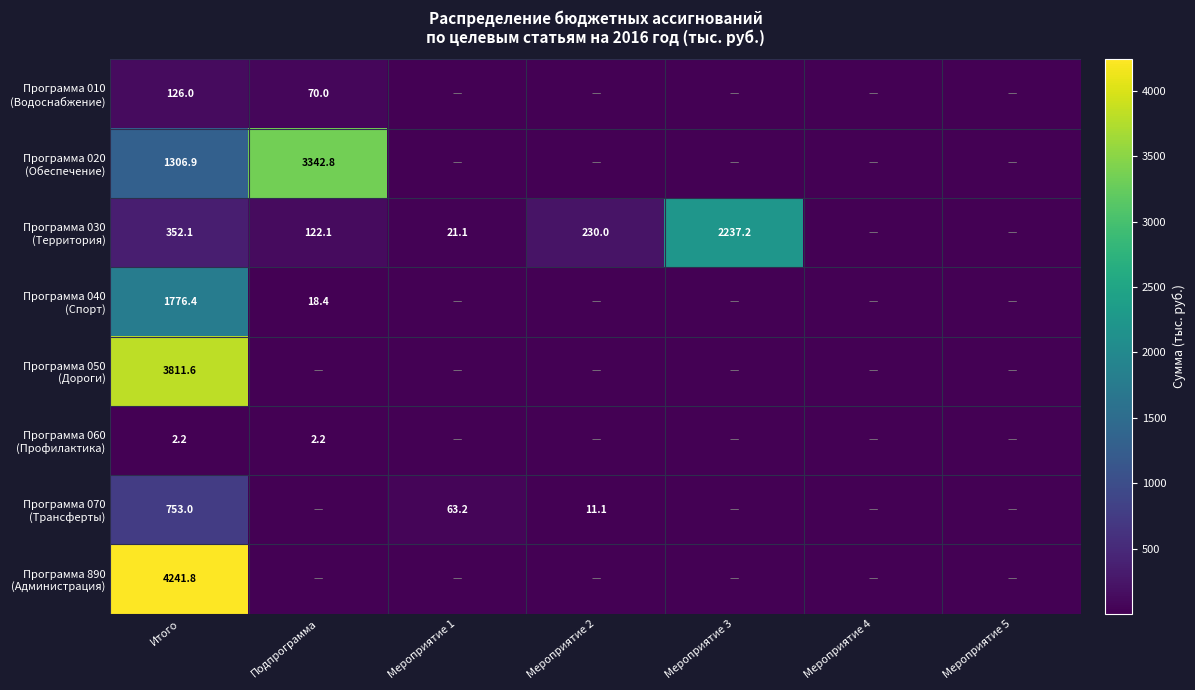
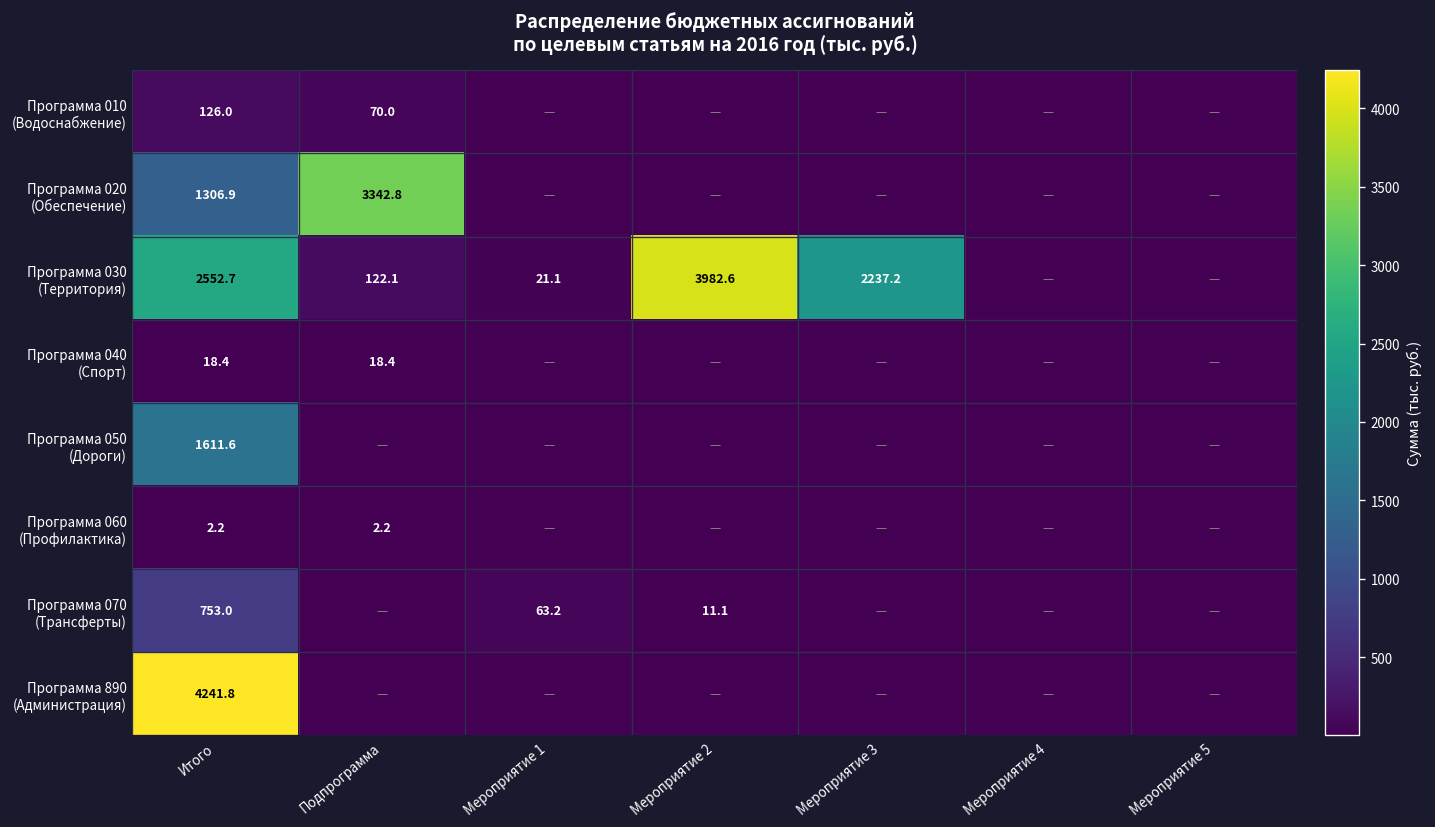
Программа 030 (Территория), Итого: 352.1 -> 2552.7
Программа 030 (Территория), Мероприятие 2: 230.0 -> 3982.6
Программа 040 (Спорт), Итого: 1776.4 -> 18.4
Программа 050 (Дороги), Итого: 3811.6 -> 1611.6
